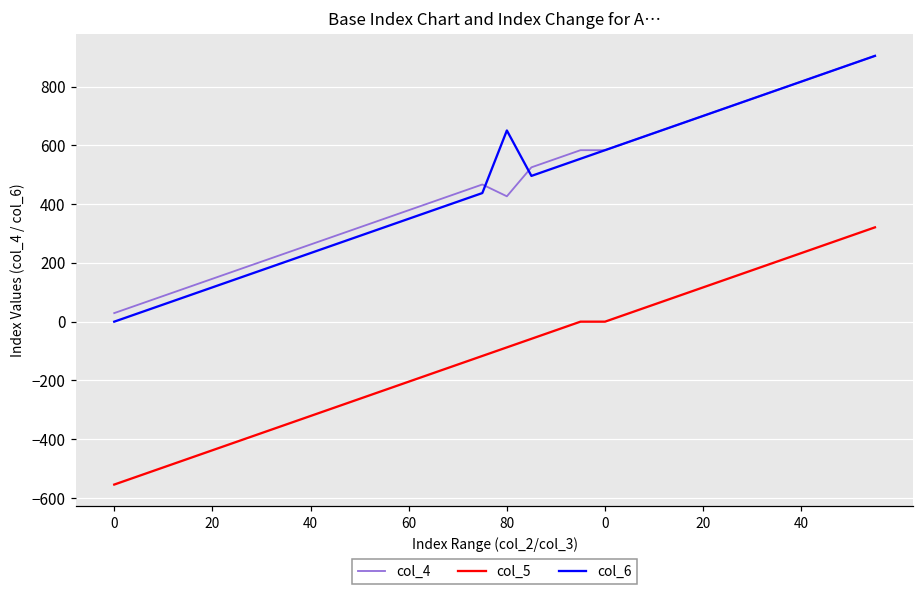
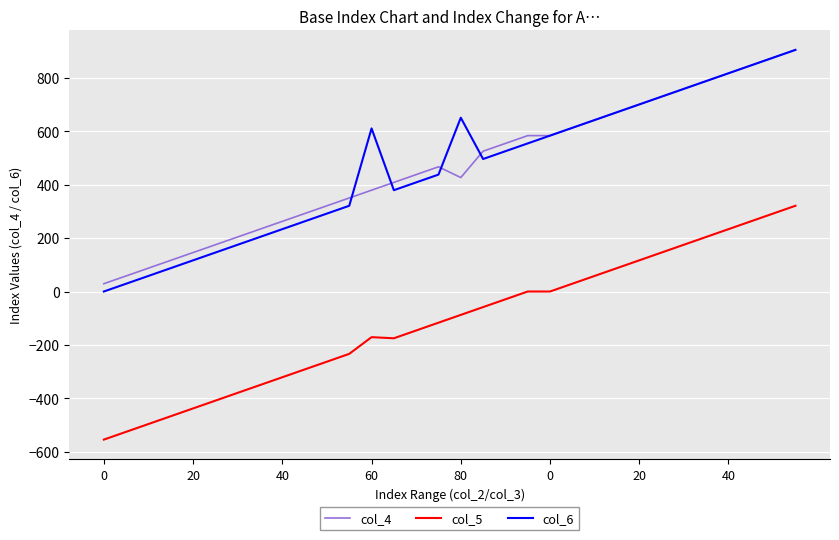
col_5, 60: -200 -> -170
col_6, 60: 350 -> 610
